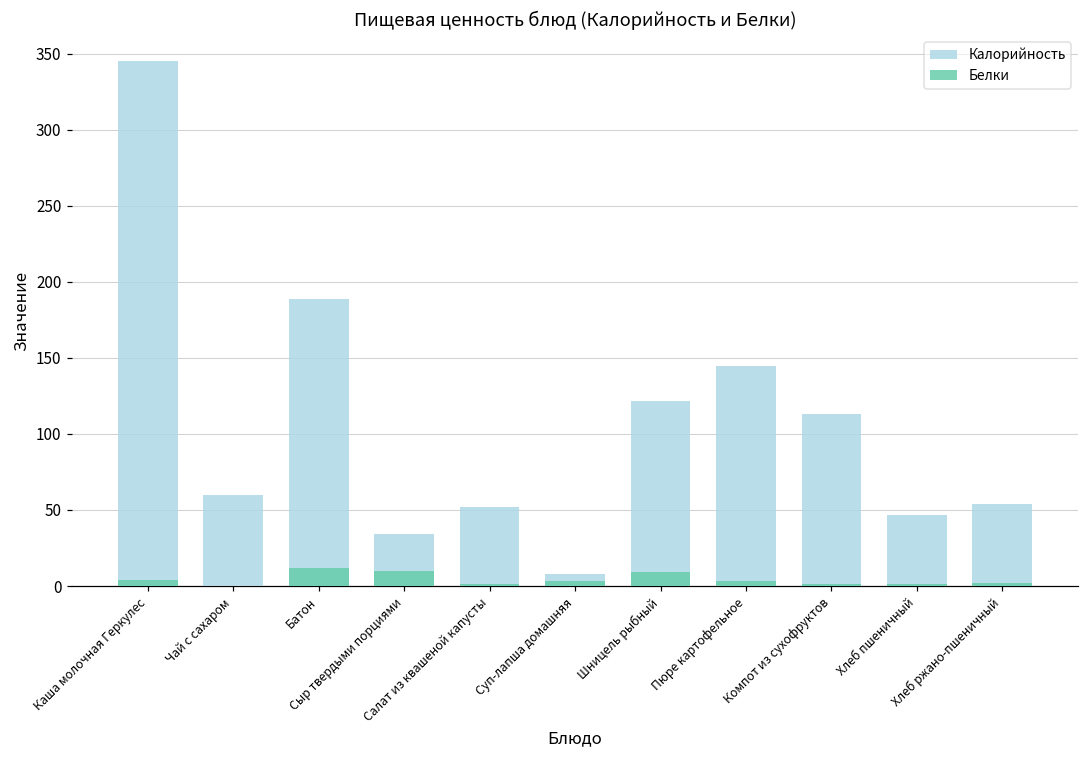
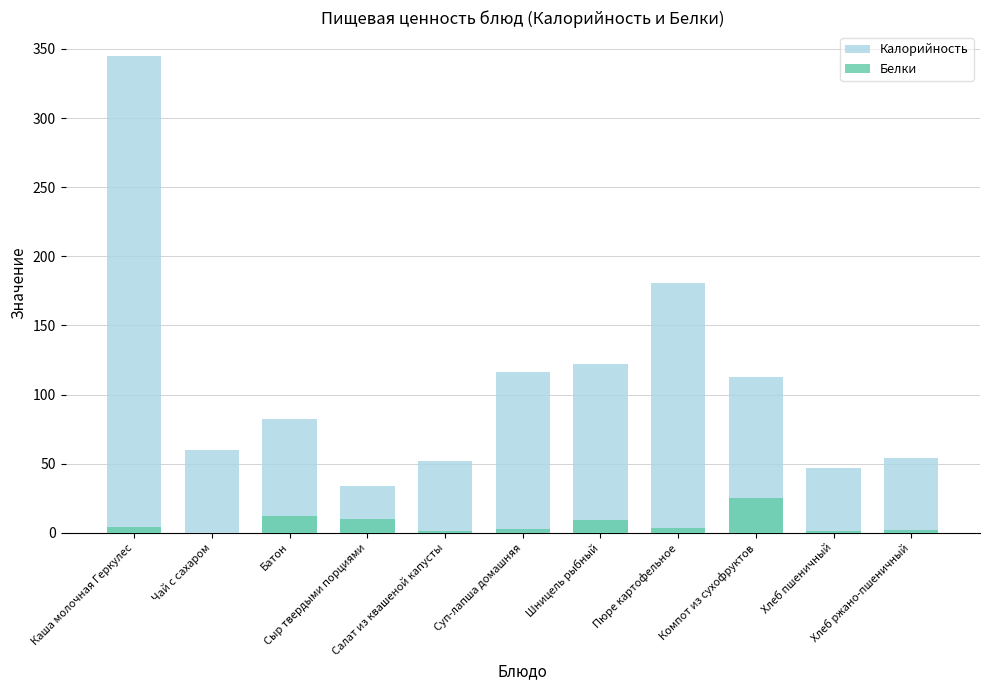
Калорийность, Батон: 189 -> 82
Калорийность, Суп-лапша домашняя: 8 -> 116
Калорийность, Пюре картофельное: 145 -> 181
Белки, Компот из сухофруктов: 1 -> 25
